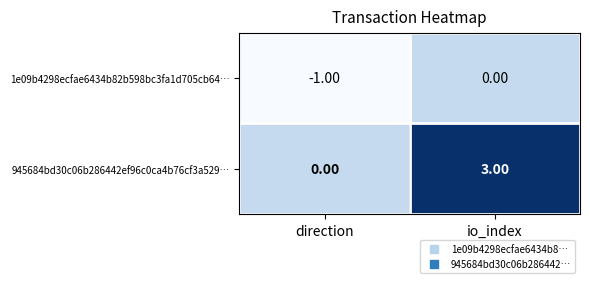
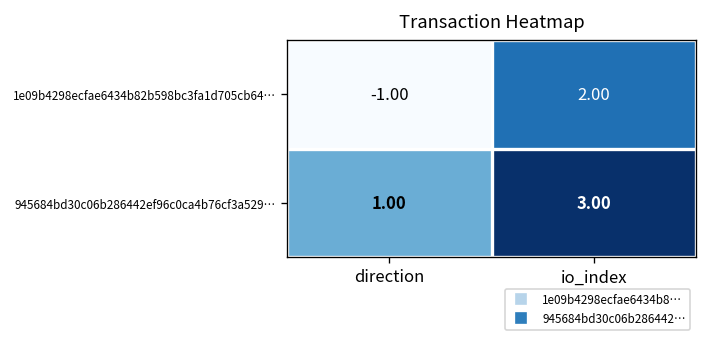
1e09b4298ecfae6434b82b598bc3fa1d705cb64…, io_index: 0.00 -> 2.00
945684bd30c06b286442ef96c0ca4b76cf3a529…, direction: 0.00 -> 1.00
